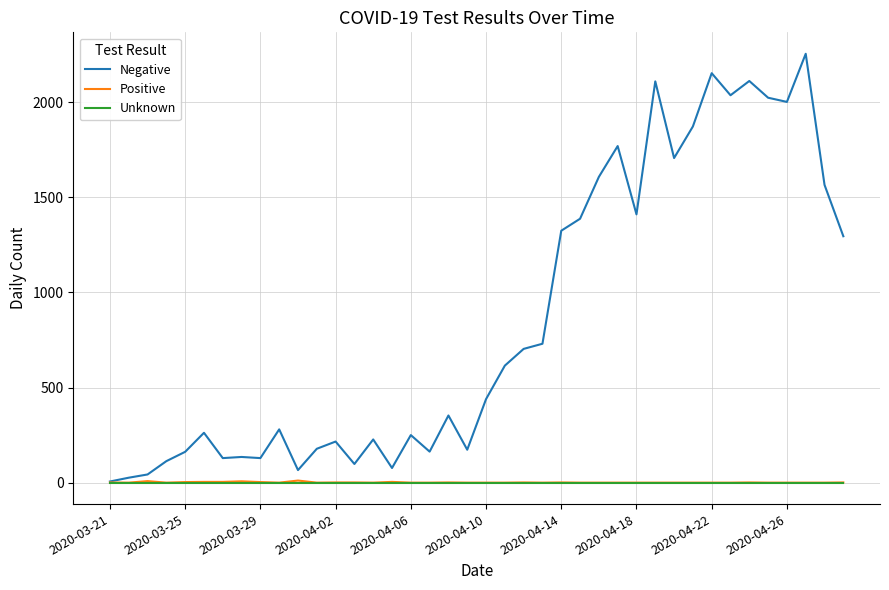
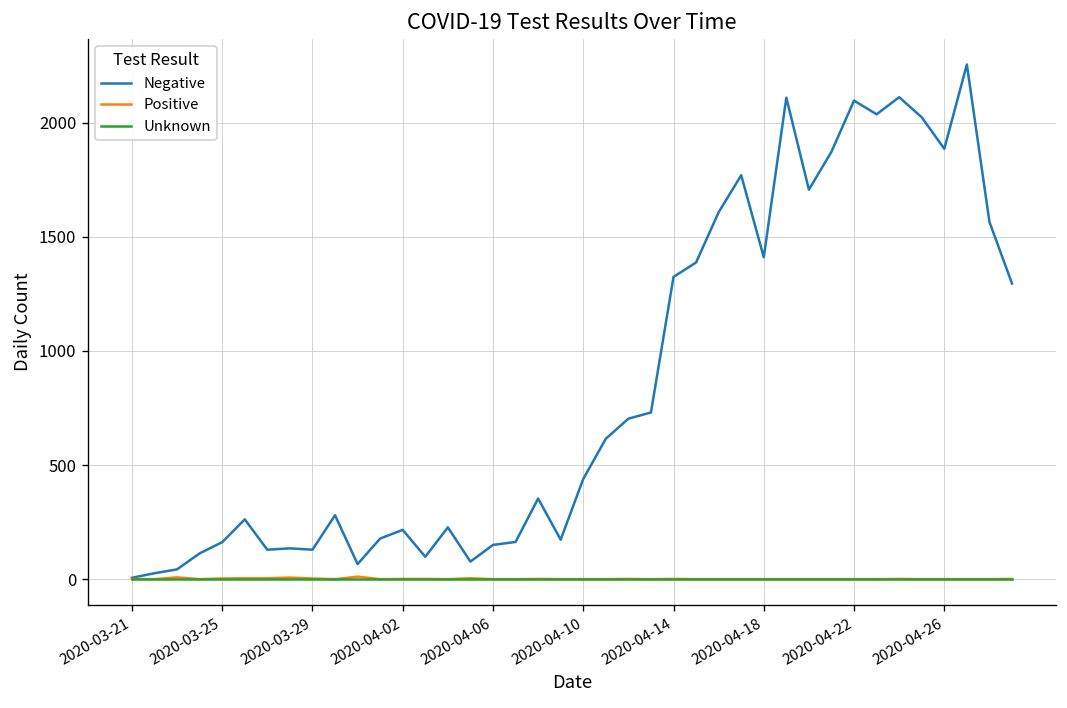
Negative, 2020-04-06: 250 -> 150
Negative, 2020-04-22: 2150 -> 2100
Negative, 2020-04-26: 2000 -> 1890
